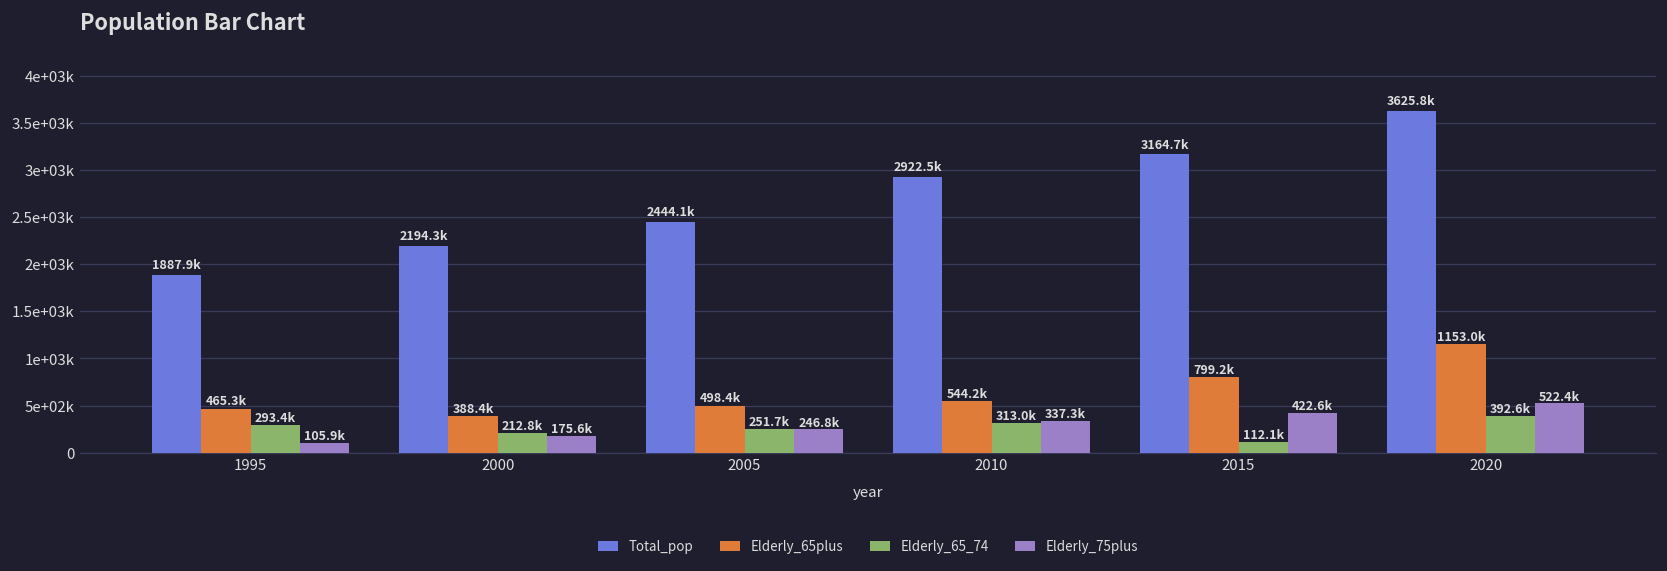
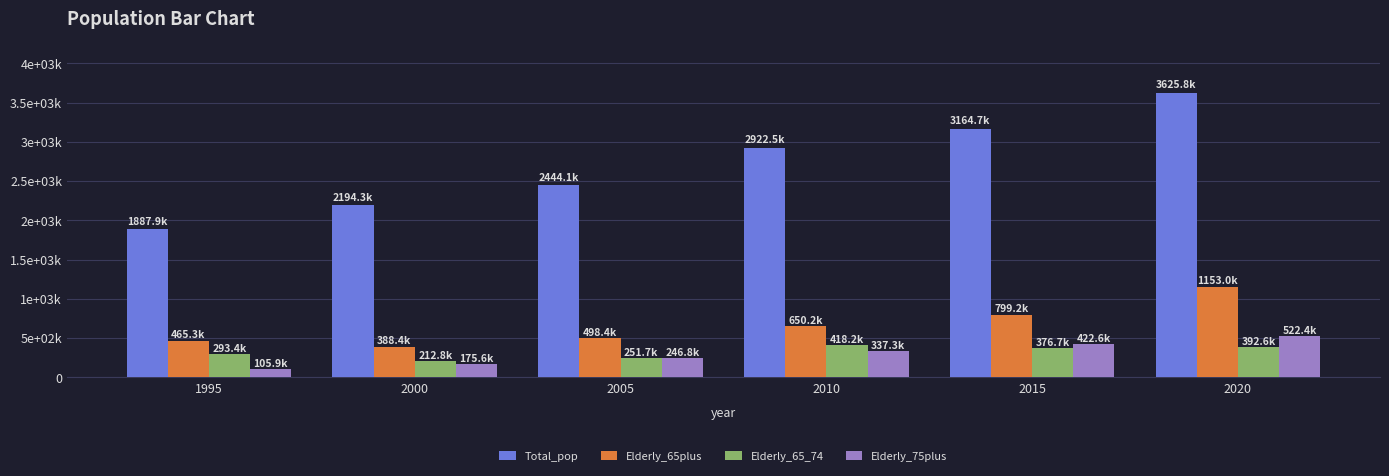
Elderly_65plus, 2010: 544.2k -> 650.2k
Elderly_65_74, 2010: 313.0k -> 418.2k
Elderly_65_74, 2015: 112.1k -> 376.7k
